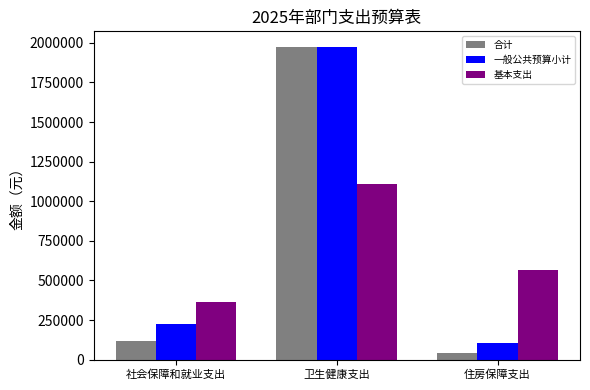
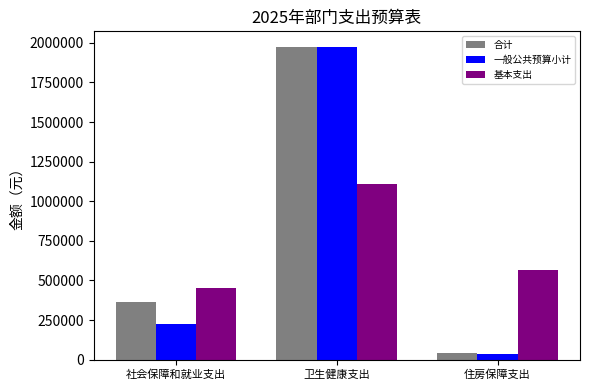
合计, 社会保障和就业支出: 120000 -> 370000
基本支出, 社会保障和就业支出: 370000 -> 450000
一般公共预算小计, 住房保障支出: 110000 -> 40000
